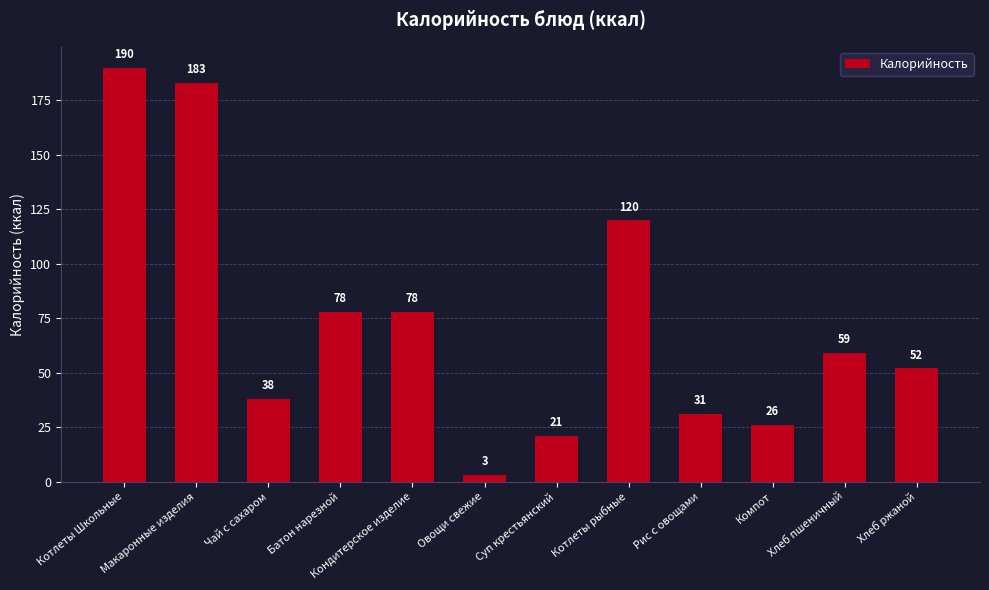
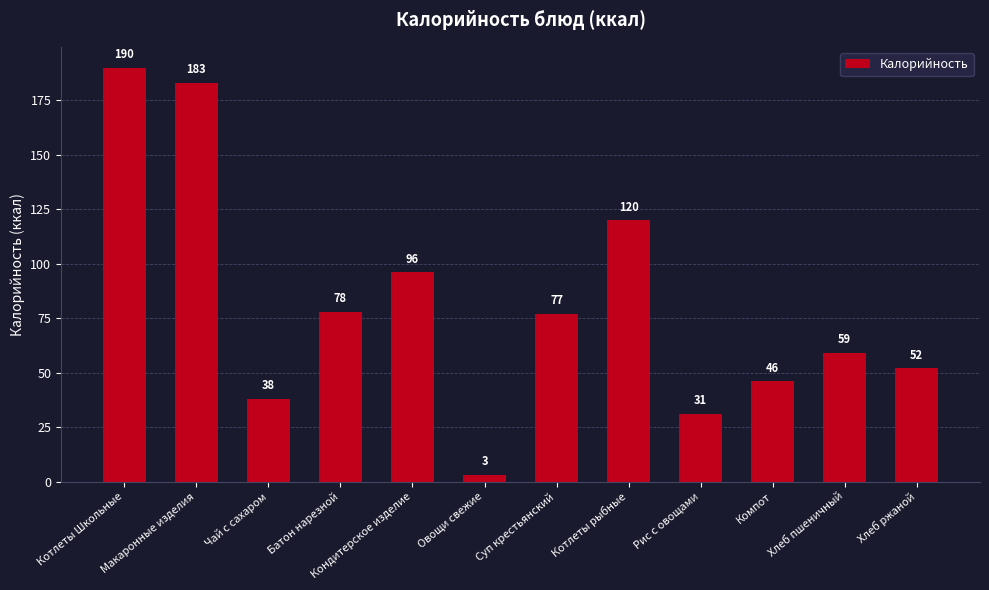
Кондитерское изделие: 78 -> 96
Суп крестьянский: 21 -> 77
Компот: 26 -> 46
